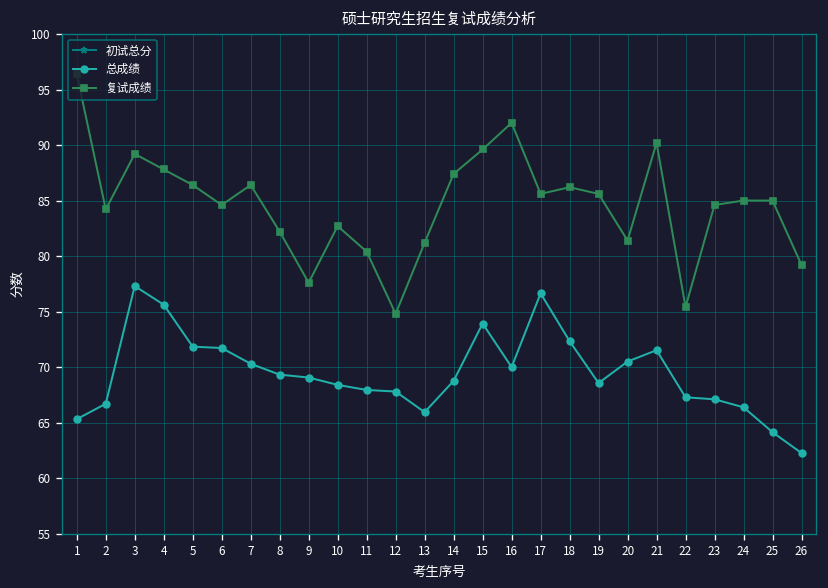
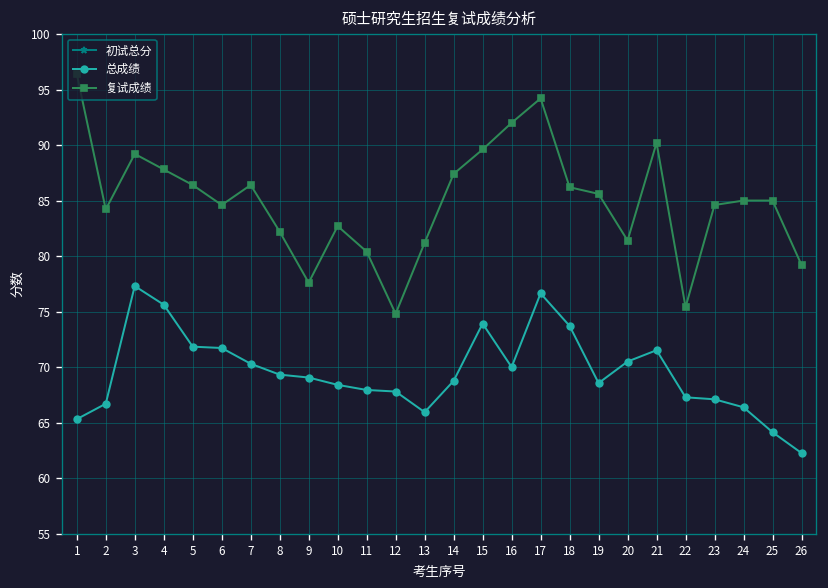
复试成绩, 17: 86 -> 94
总成绩, 18: 72 -> 74
